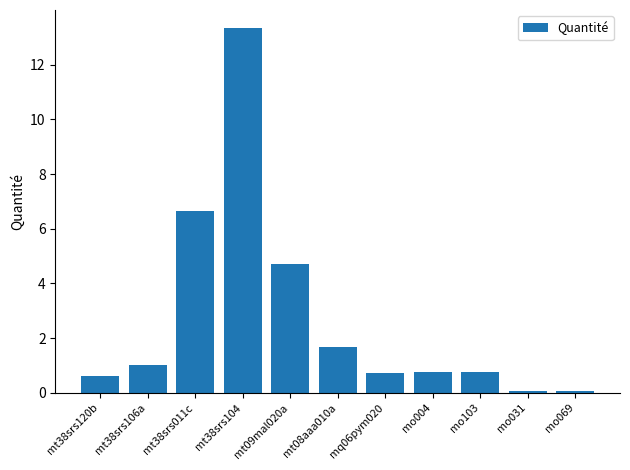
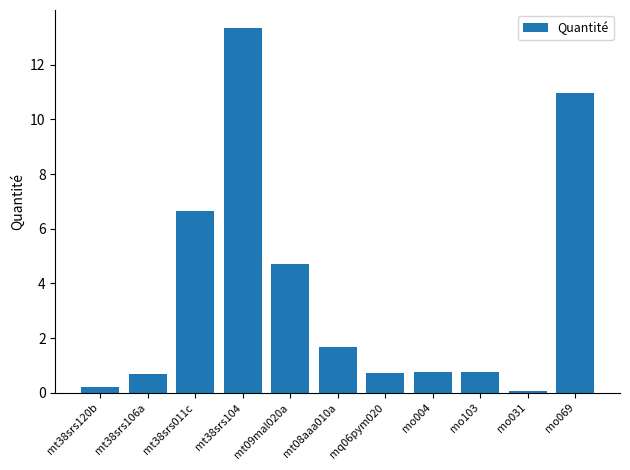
mt38srs120b: 0.6 -> 0.2
mt38srs106a: 1.0 -> 0.7
mo069: 0.1 -> 11.0
